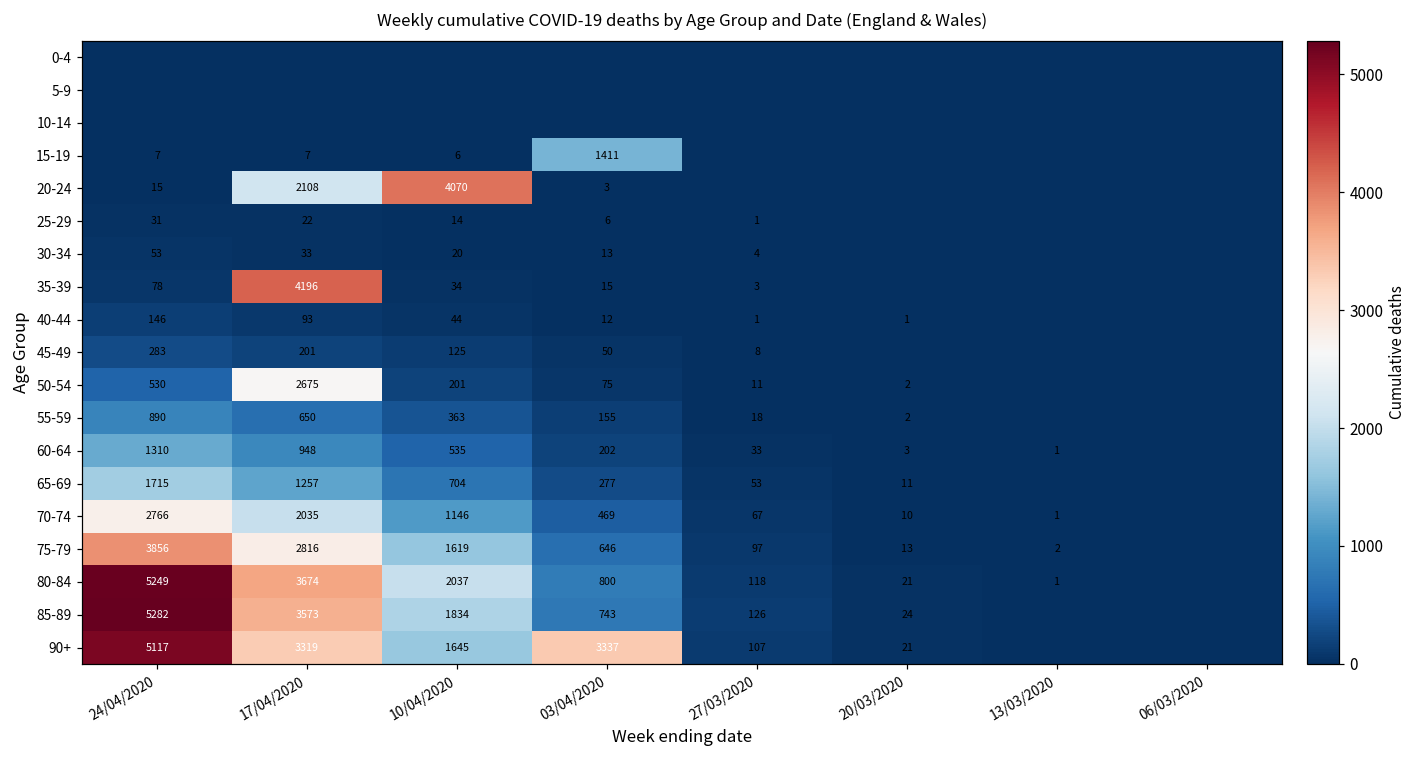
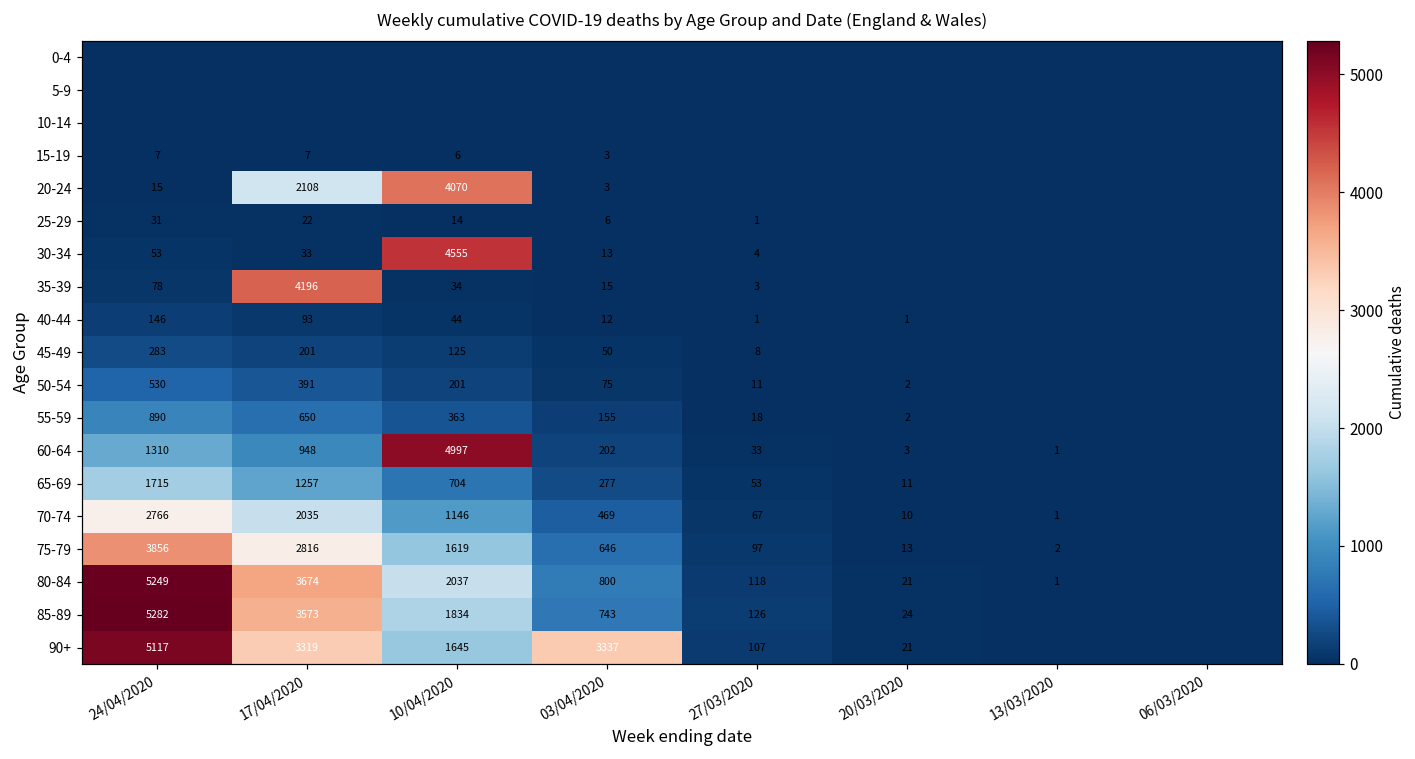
15-19, 03/04/2020: 1411 -> 3
30-34, 10/04/2020: 20 -> 4555
50-54, 17/04/2020: 2675 -> 391
60-64, 10/04/2020: 535 -> 4997
